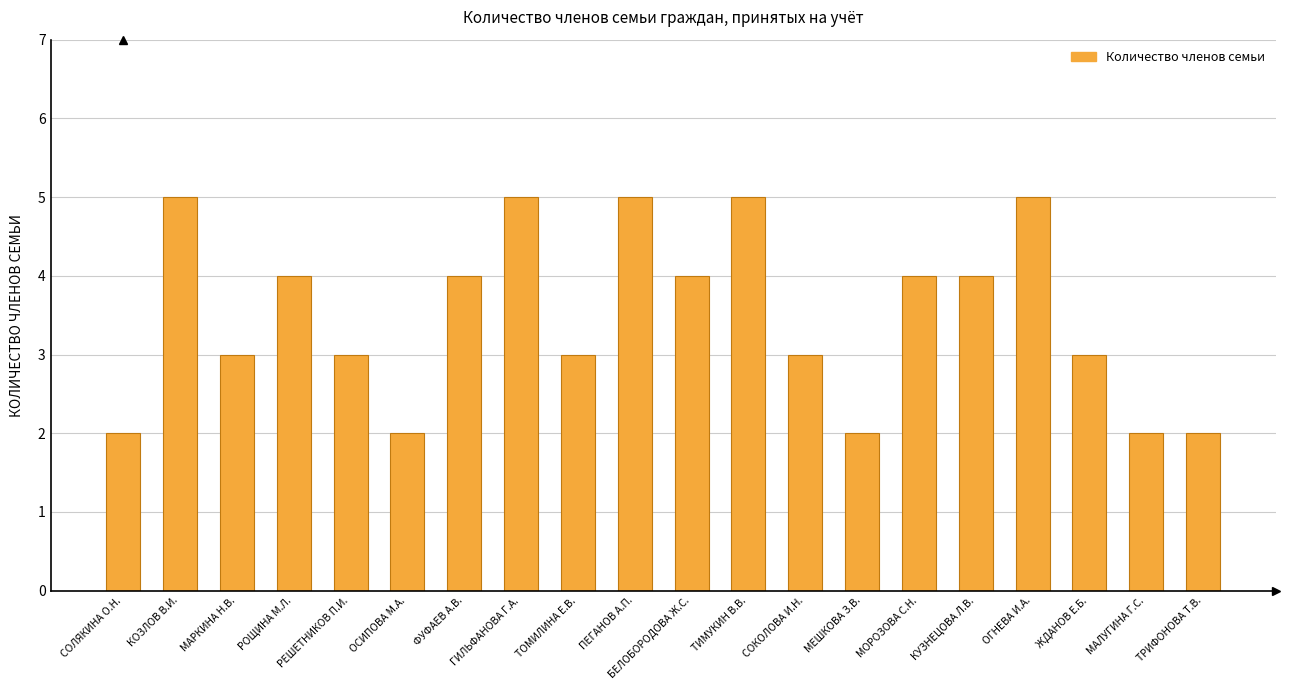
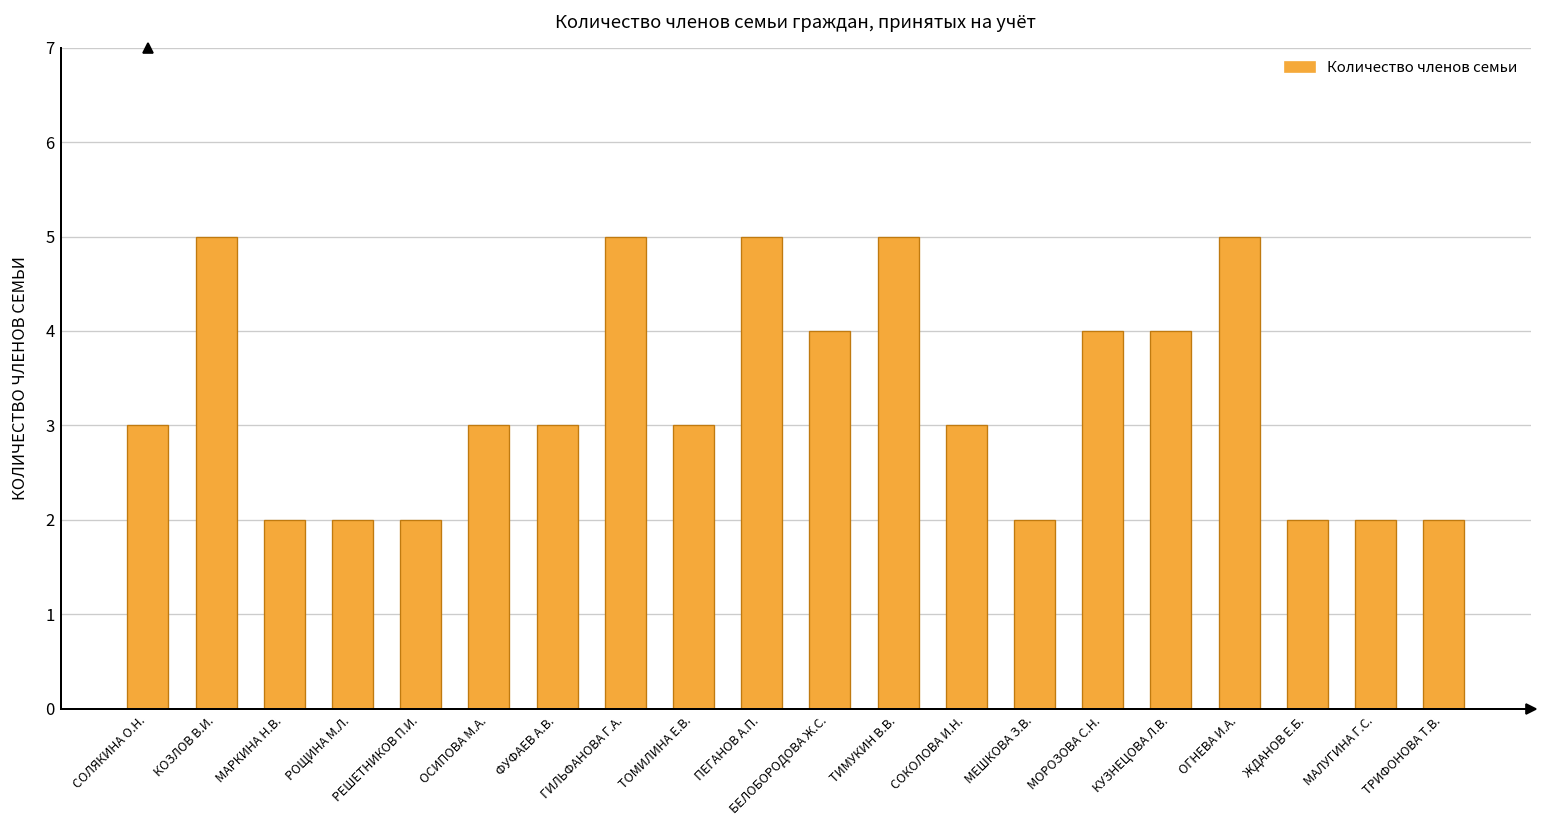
СОЛЯКИНА О.Н.: 2 -> 3
МАРКИНА Н.В.: 3 -> 2
РОЩИНА М.Л.: 4 -> 2
РЕШЕТНИКОВ П.И.: 3 -> 2
ОСИПОВА М.А.: 2 -> 3
ФУФАЕВ А.В.: 4 -> 3
ЖДАНОВ Е.Б.: 3 -> 2
